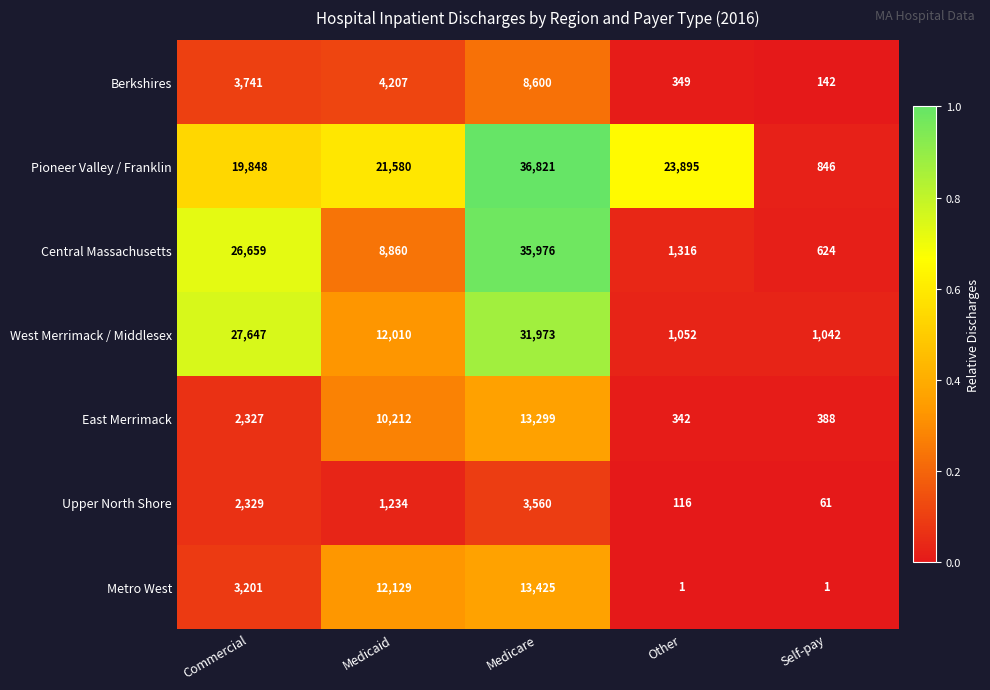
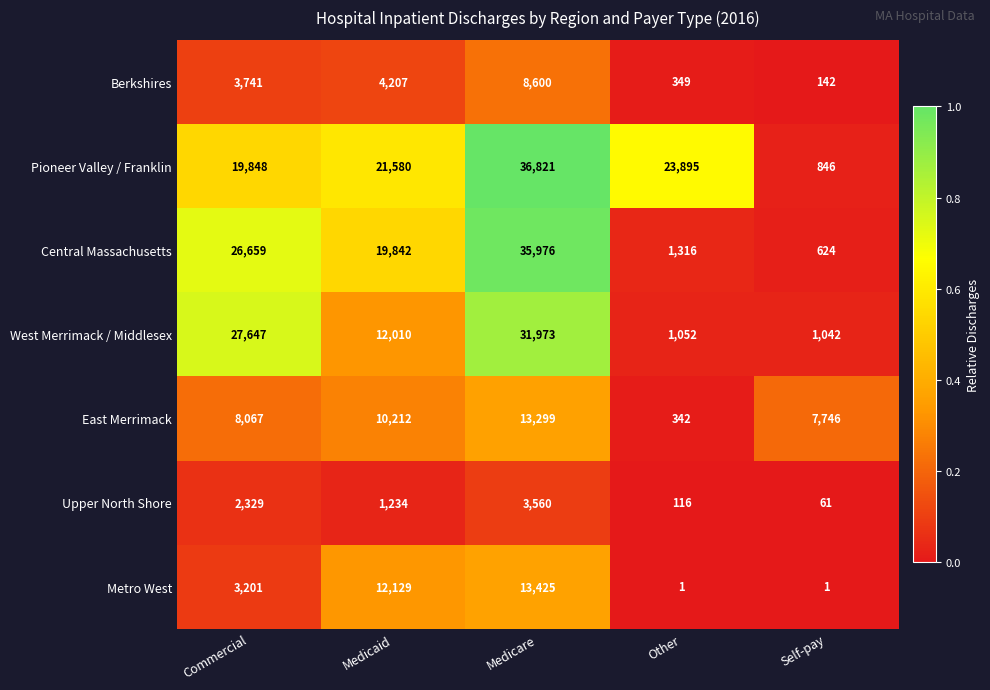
Central Massachusetts, Medicaid: 8,860 -> 19,842
East Merrimack, Commercial: 2,327 -> 8,067
East Merrimack, Self-pay: 388 -> 7,746
